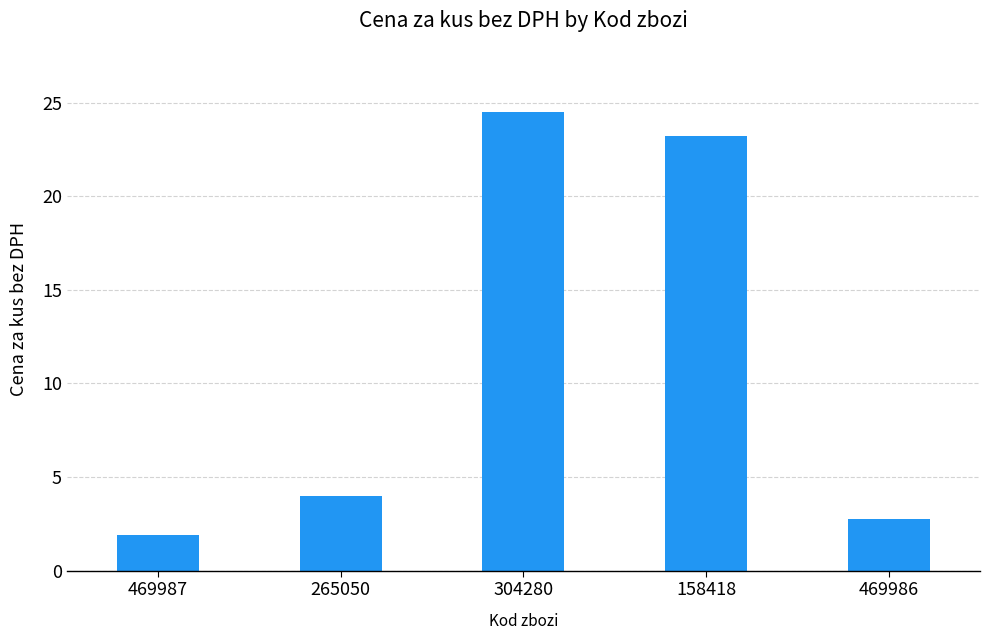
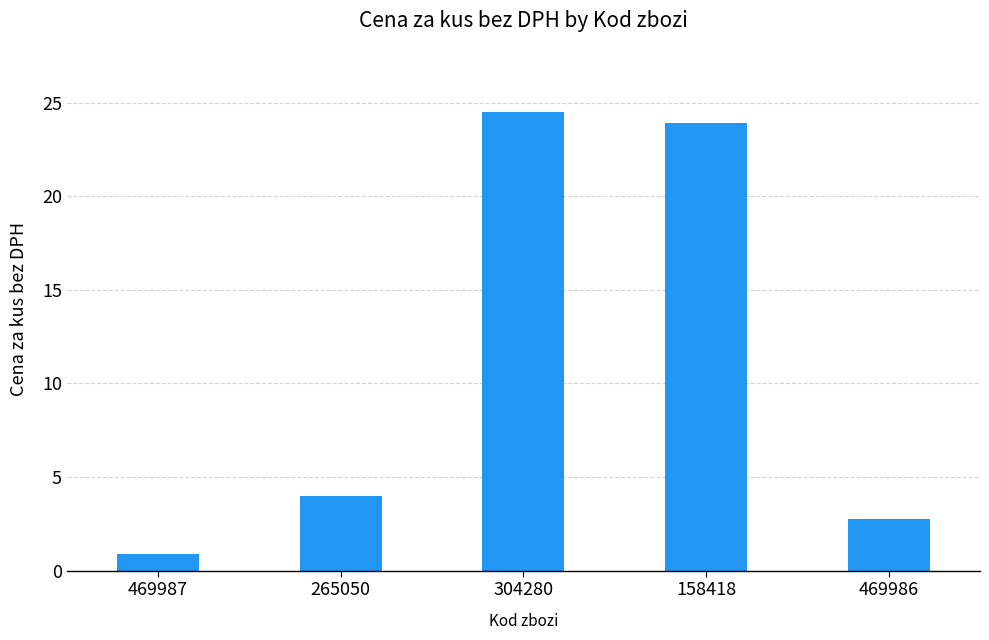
469987: 1.9 -> 0.9
158418: 23.2 -> 23.9
